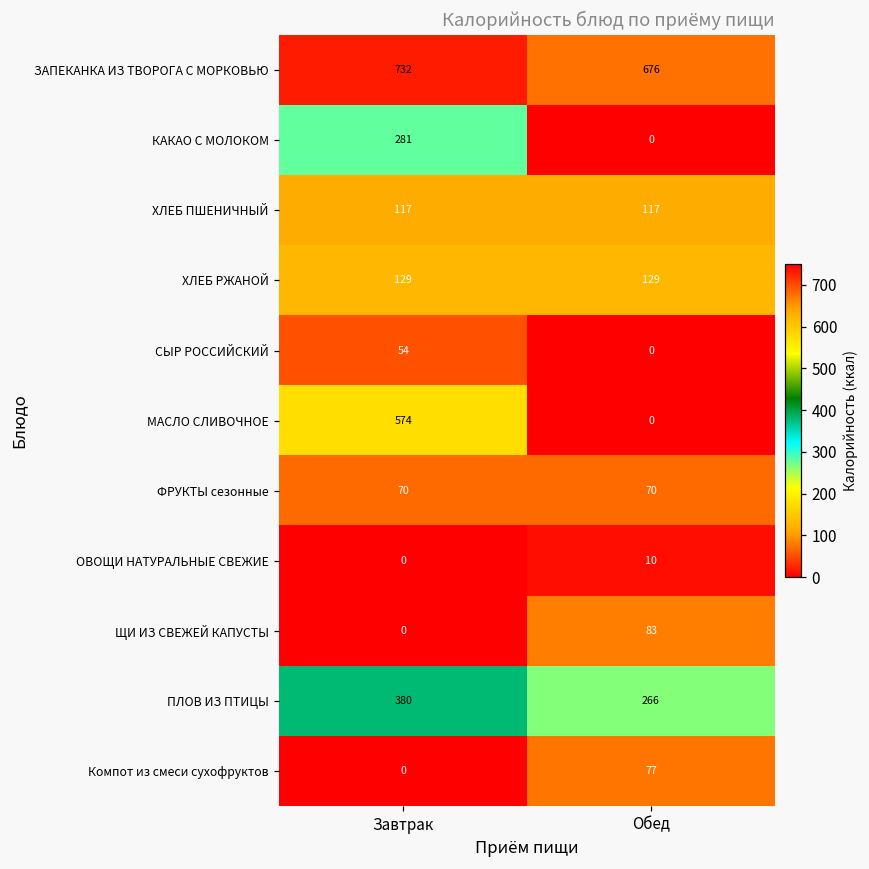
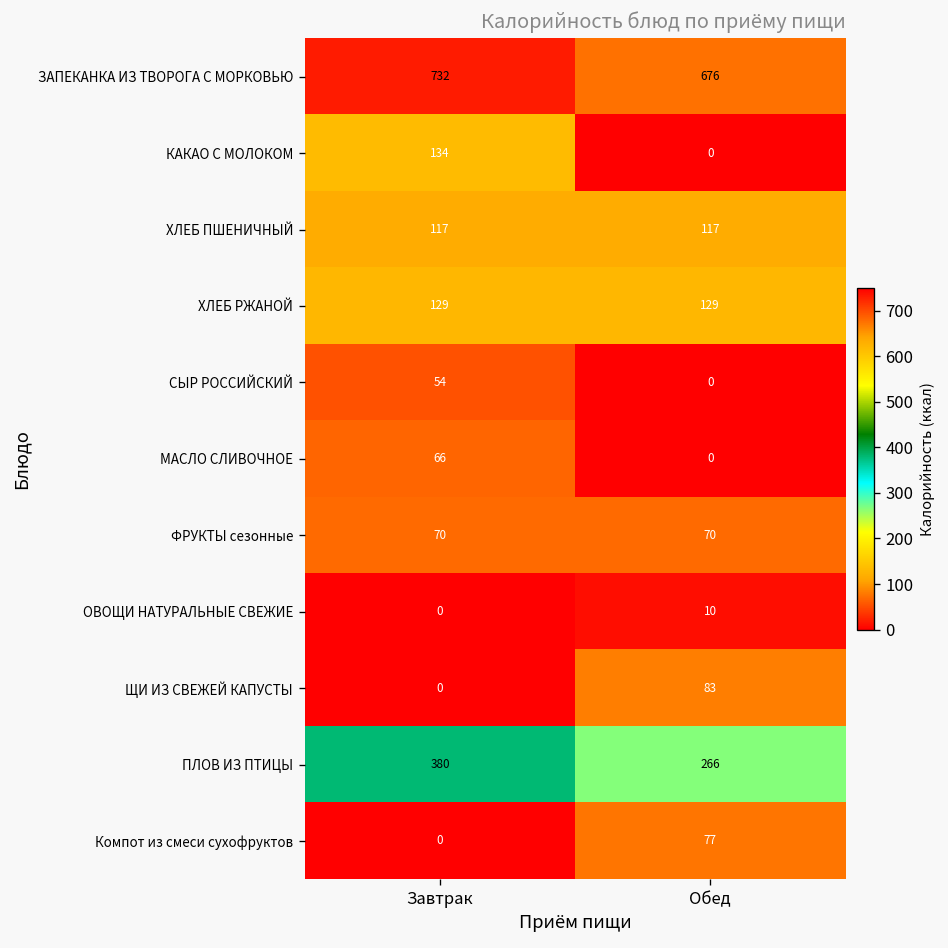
КАКАО С МОЛОКОМ, Завтрак: 281 -> 134
МАСЛО СЛИВОЧНОЕ, Завтрак: 574 -> 66
